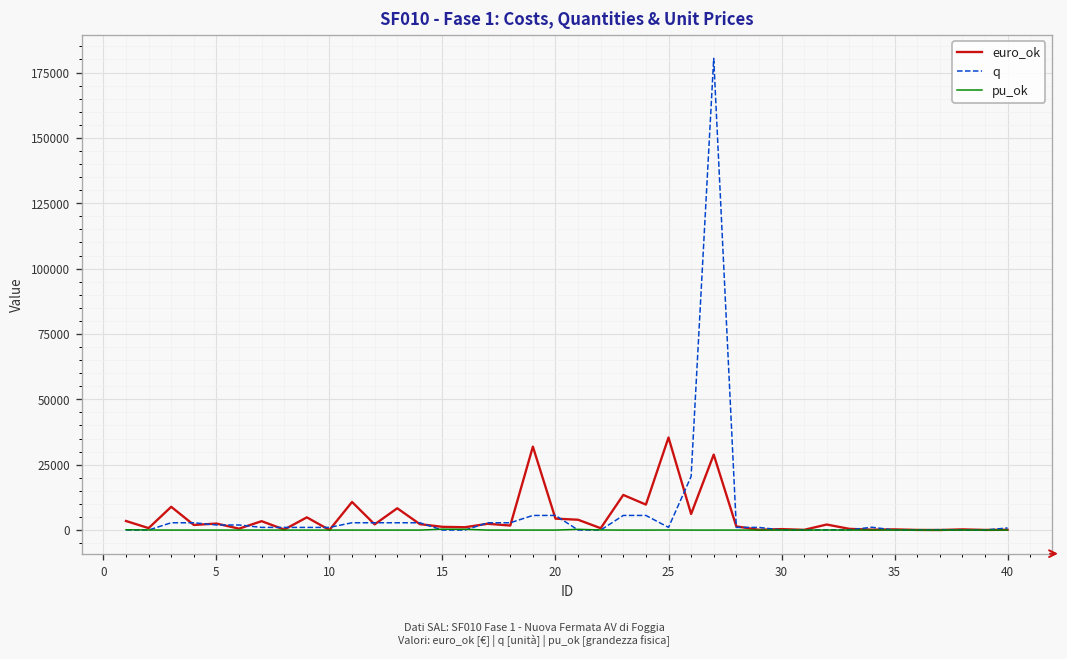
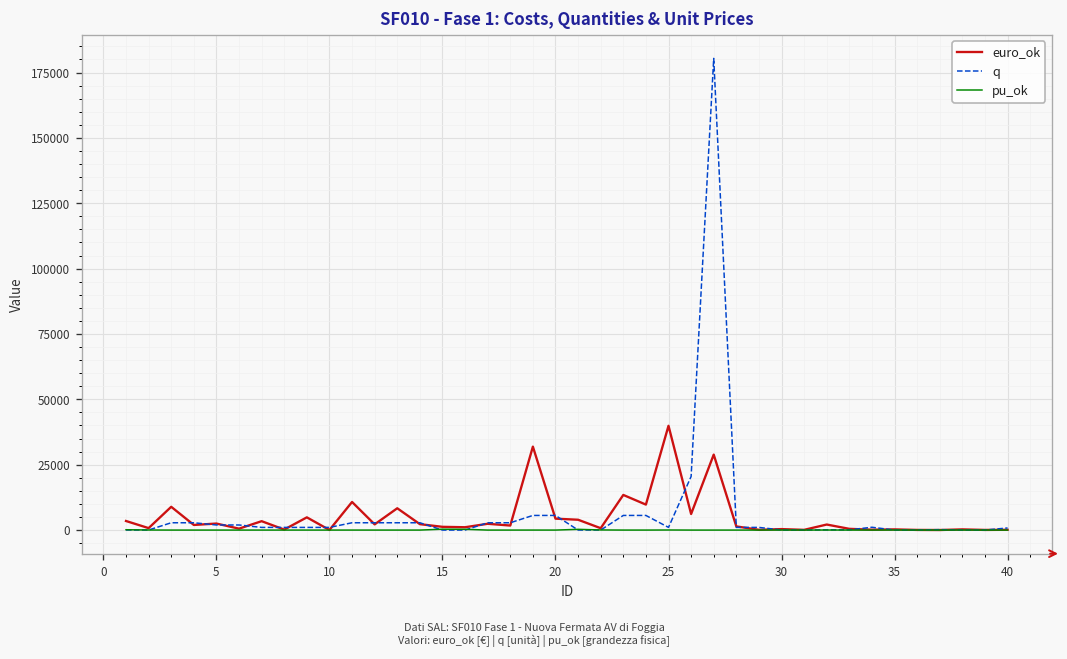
euro_ok, 25: 35000 -> 40000
